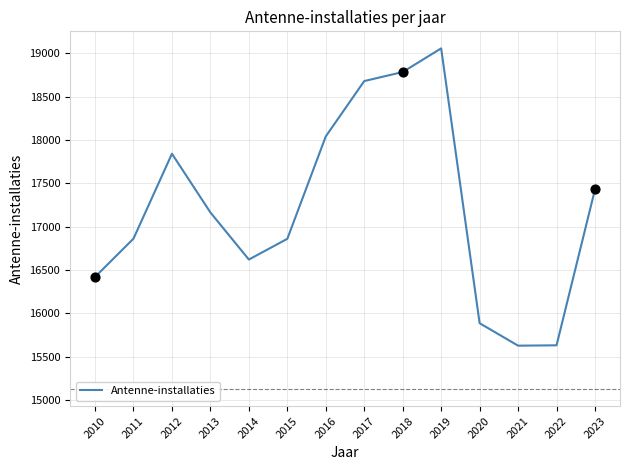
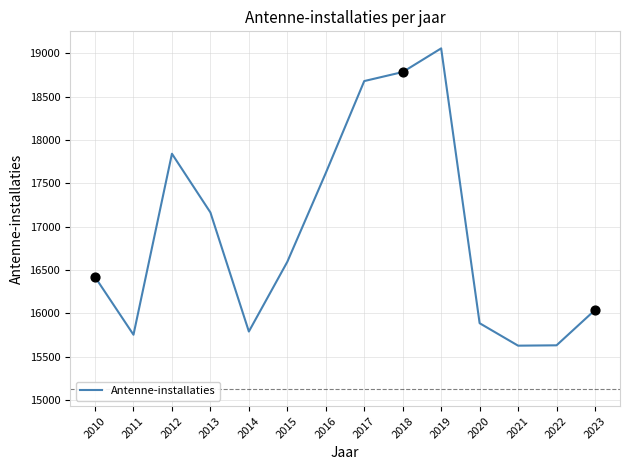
Antenne-installaties, 2011: 16900 -> 15800
Antenne-installaties, 2014: 16600 -> 15800
Antenne-installaties, 2015: 16900 -> 16600
Antenne-installaties, 2016: 18000 -> 17600
Antenne-installaties, 2023: 17400 -> 16000
